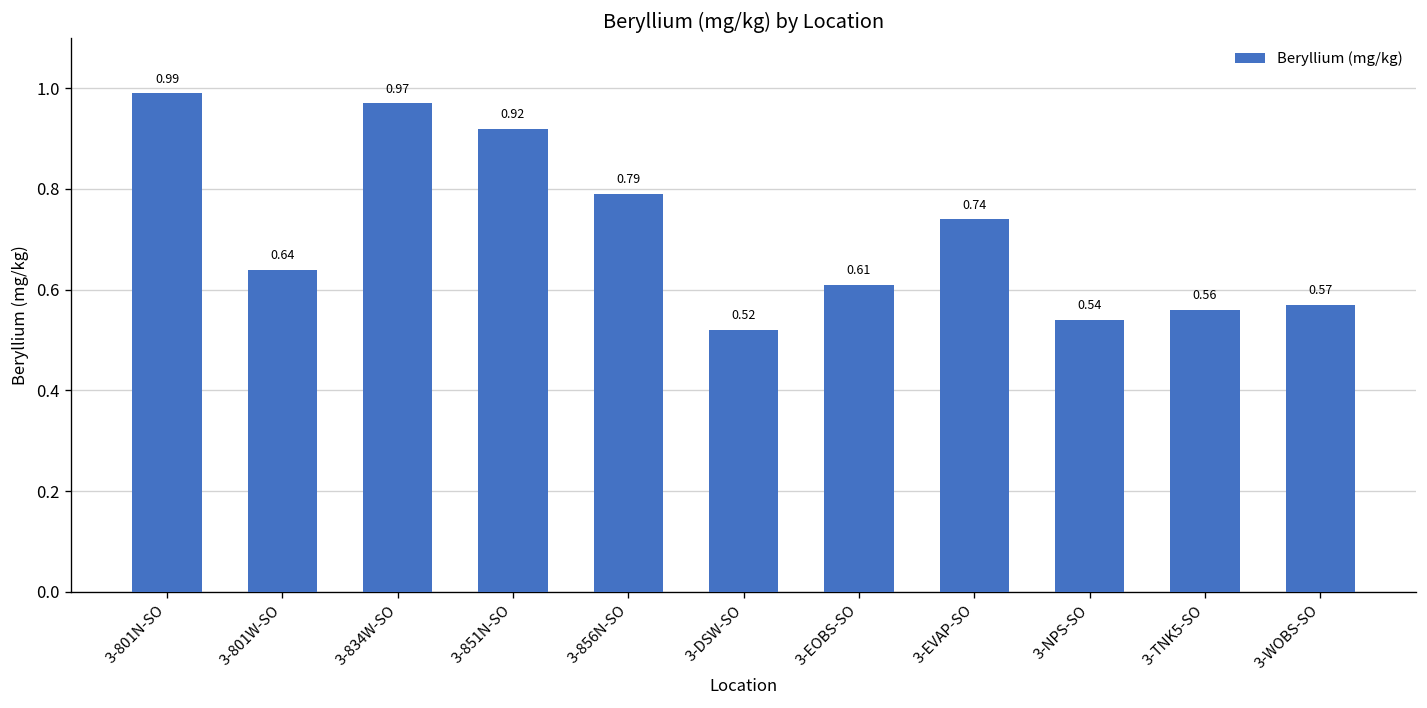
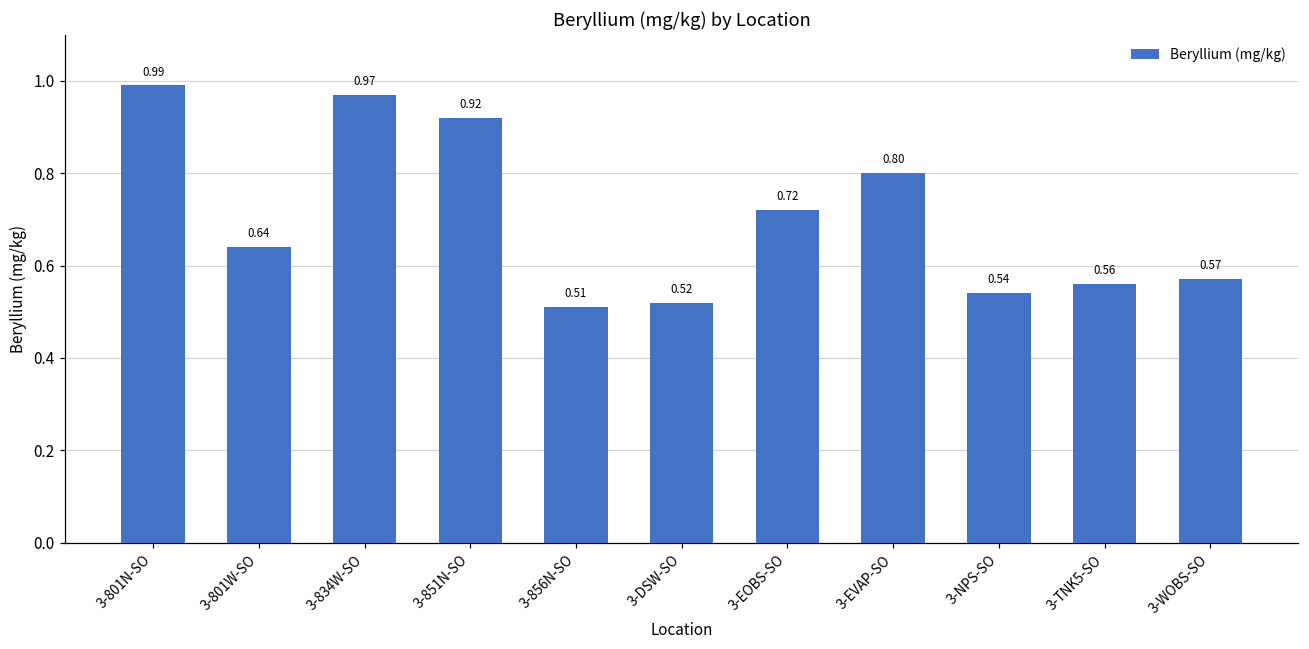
3-856N-SO: 0.79 -> 0.51
3-EOBS-SO: 0.61 -> 0.72
3-EVAP-SO: 0.74 -> 0.80
